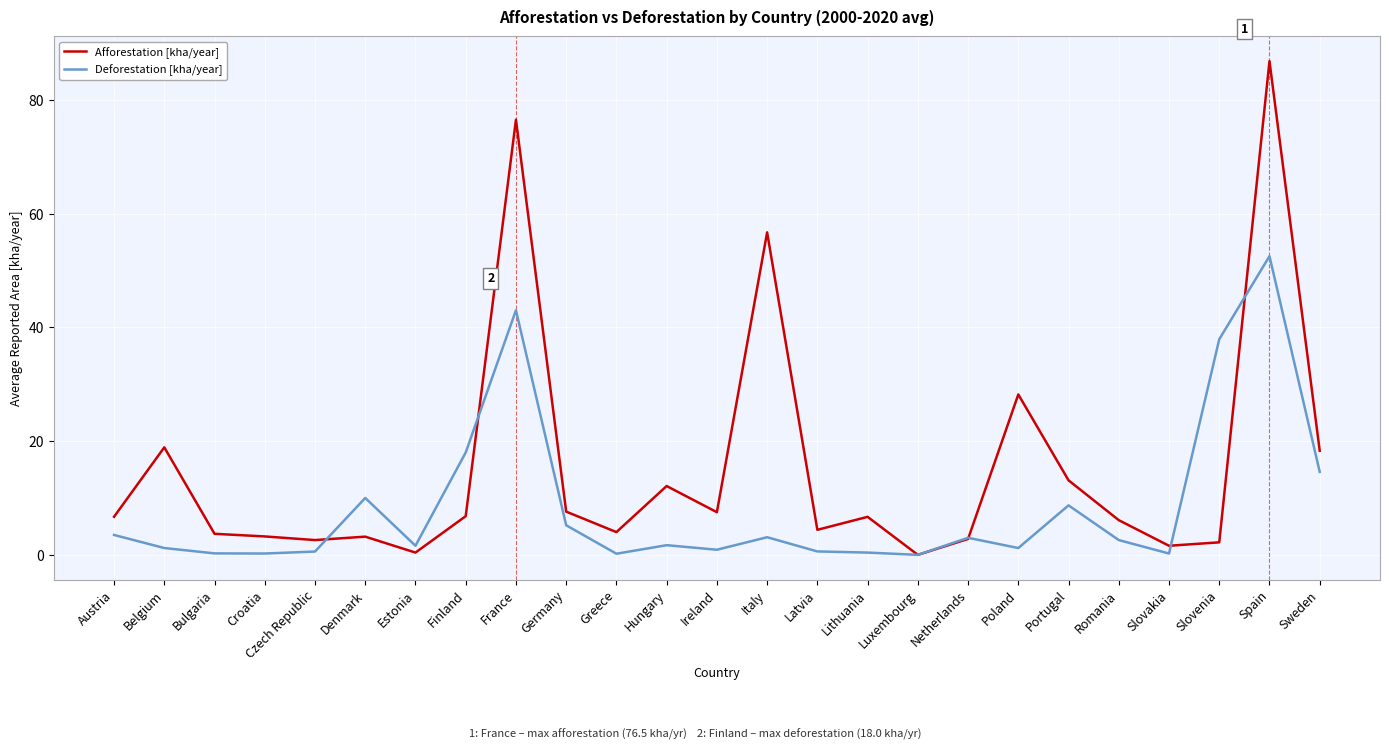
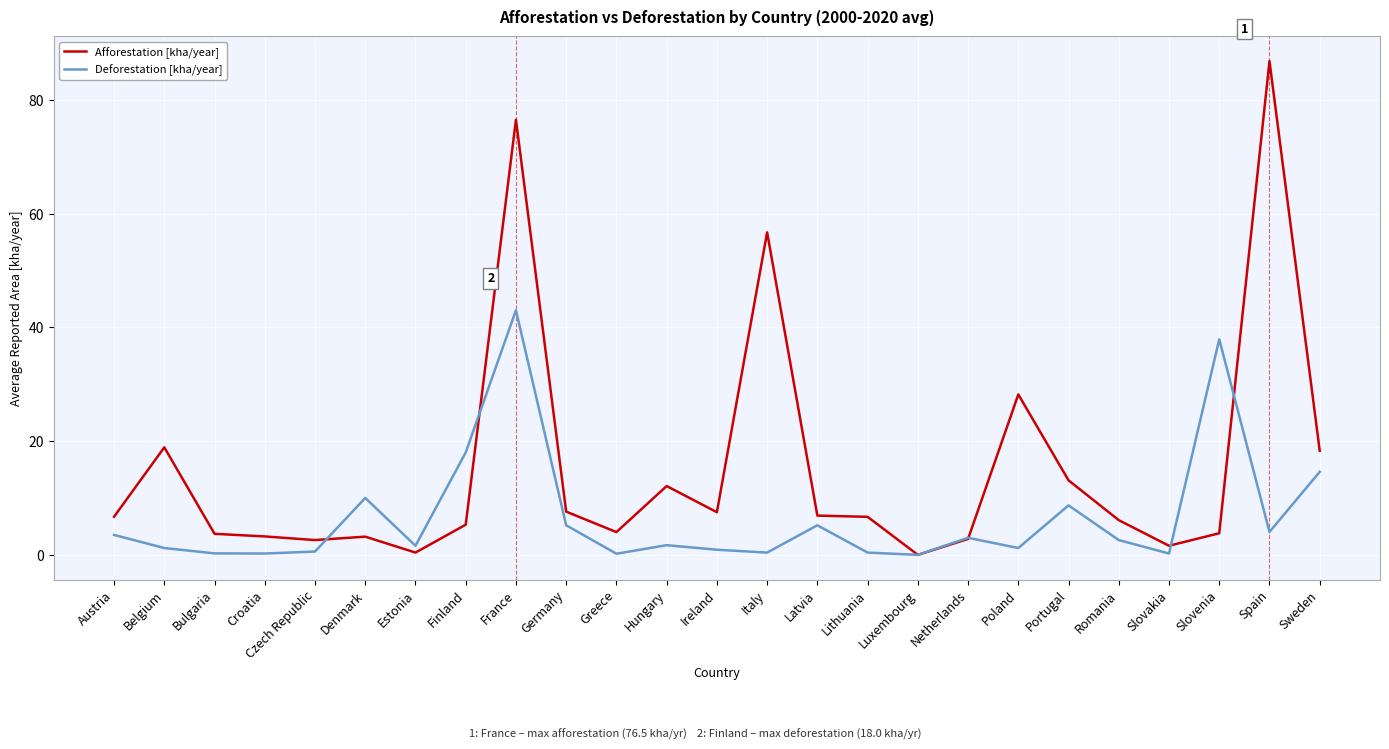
Afforestation [kha/year], Finland: 7 -> 5
Deforestation [kha/year], Italy: 3 -> 0
Afforestation [kha/year], Latvia: 4 -> 7
Deforestation [kha/year], Latvia: 1 -> 5
Afforestation [kha/year], Slovenia: 2 -> 4
Deforestation [kha/year], Spain: 53 -> 4
